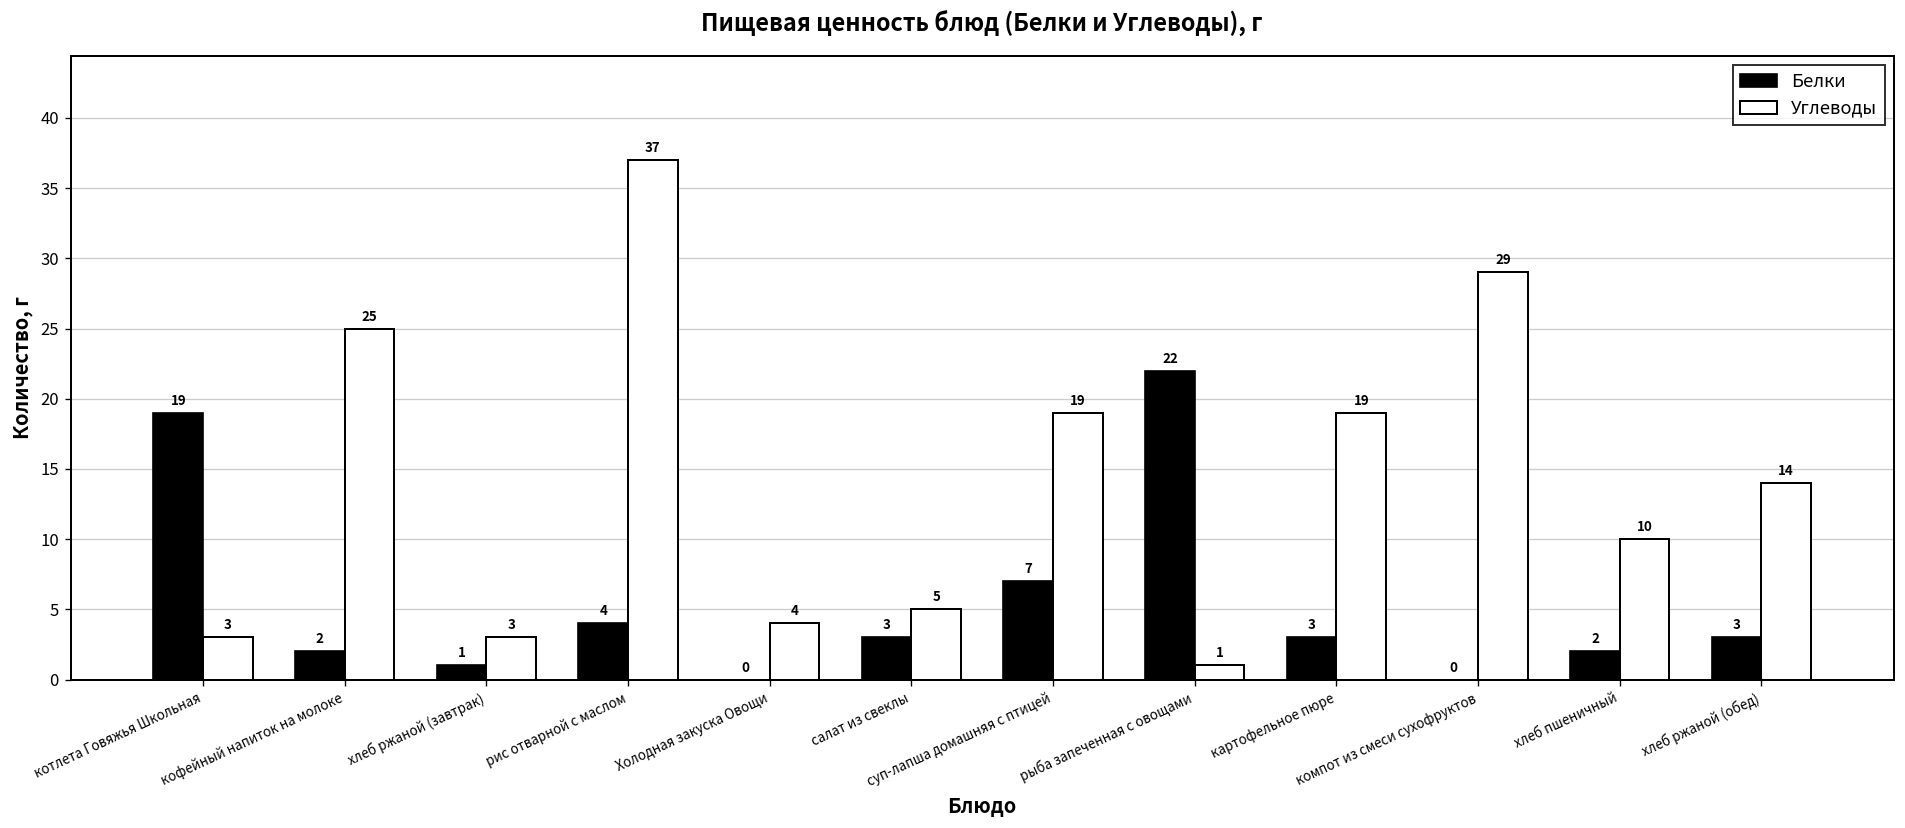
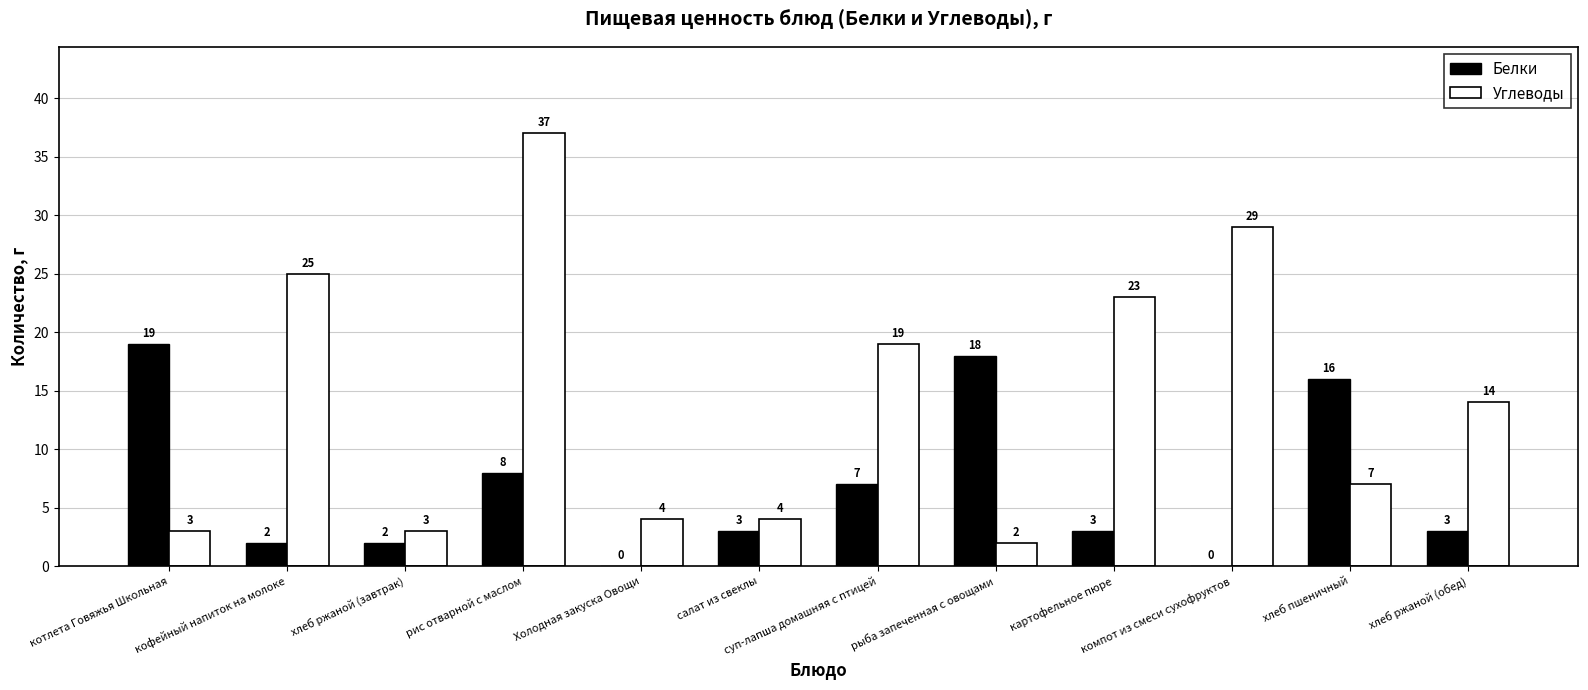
Белки, хлеб ржаной (завтрак): 1 -> 2
Белки, рис отварной с маслом: 4 -> 8
Углеводы, салат из свеклы: 5 -> 4
Белки, рыба запеченная с овощами: 22 -> 18
Углеводы, рыба запеченная с овощами: 1 -> 2
Углеводы, картофельное пюре: 19 -> 23
Белки, хлеб пшеничный: 2 -> 16
Углеводы, хлеб пшеничный: 10 -> 7
